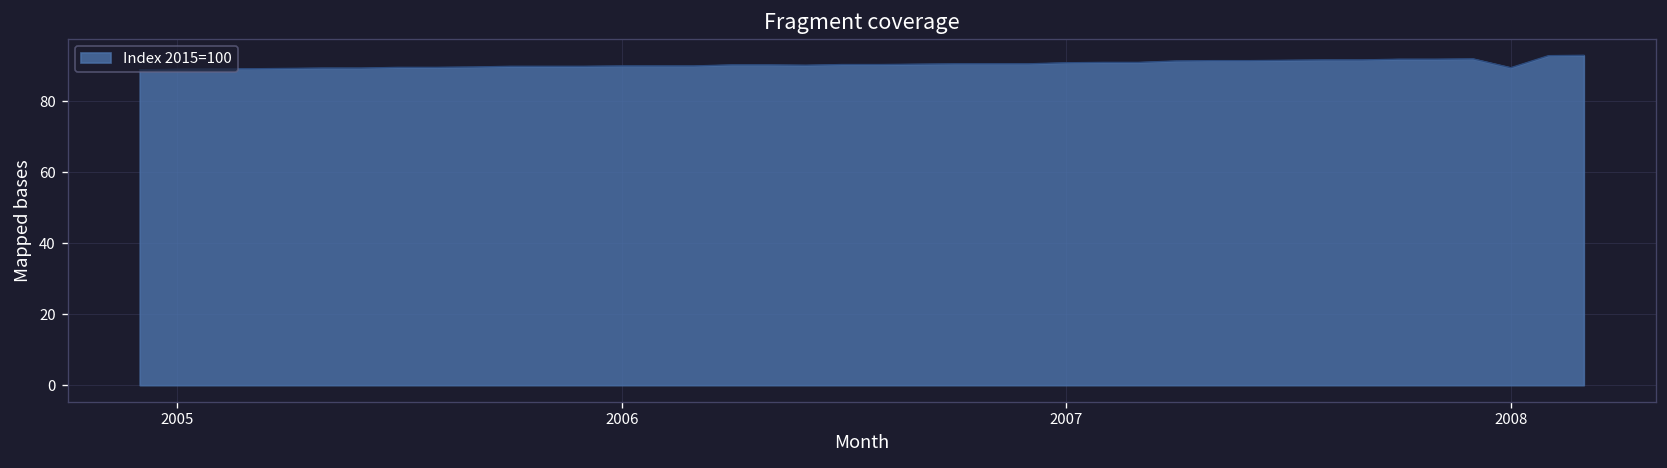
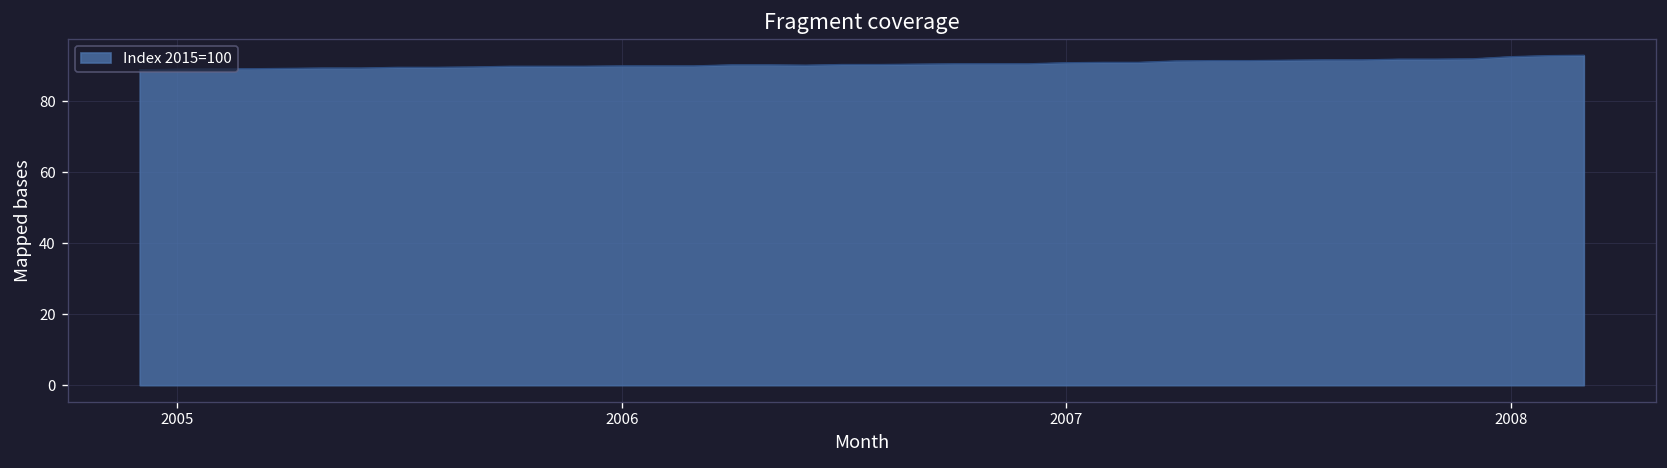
2008: 90 -> 93
